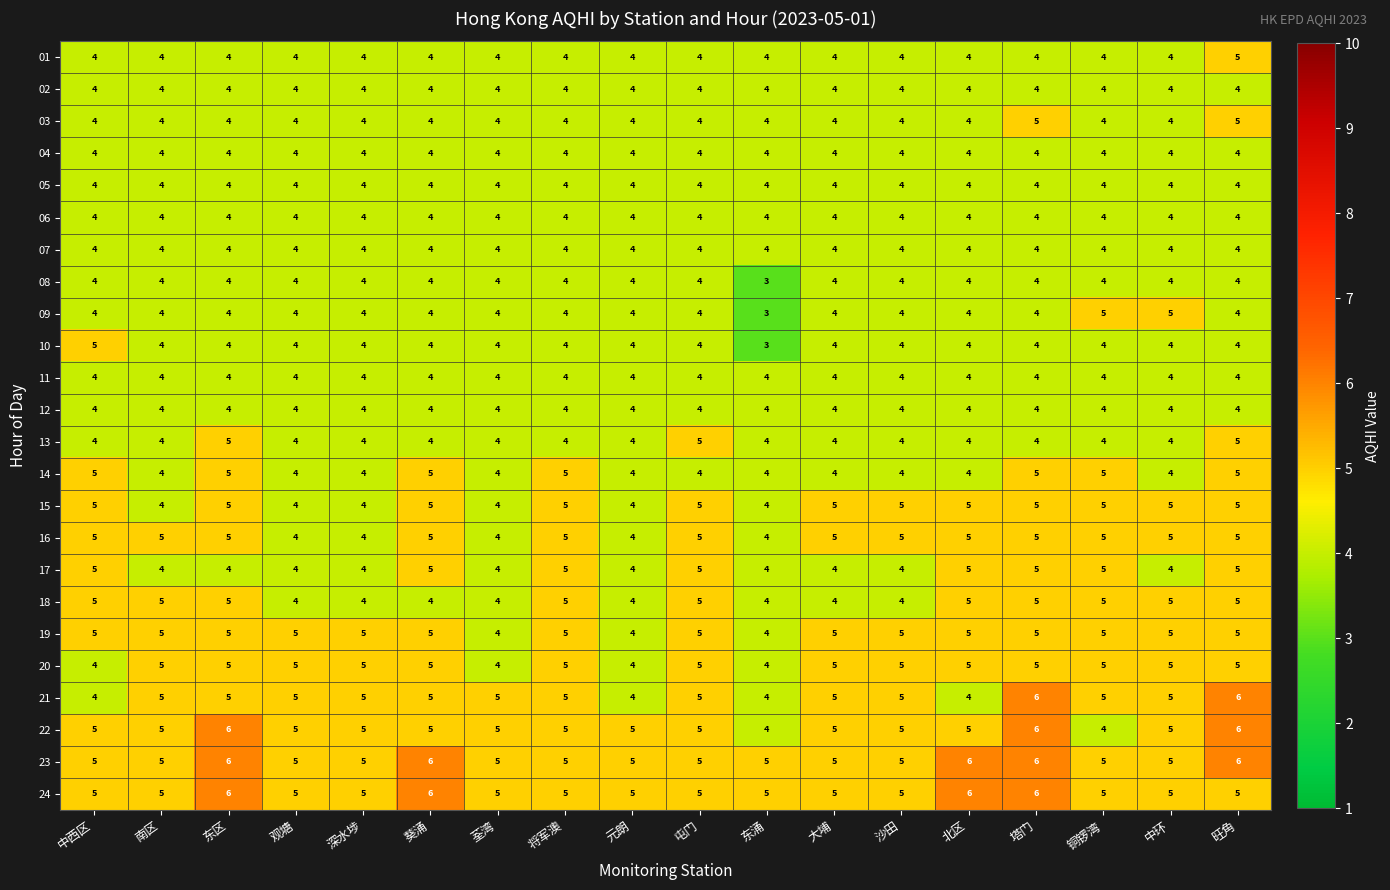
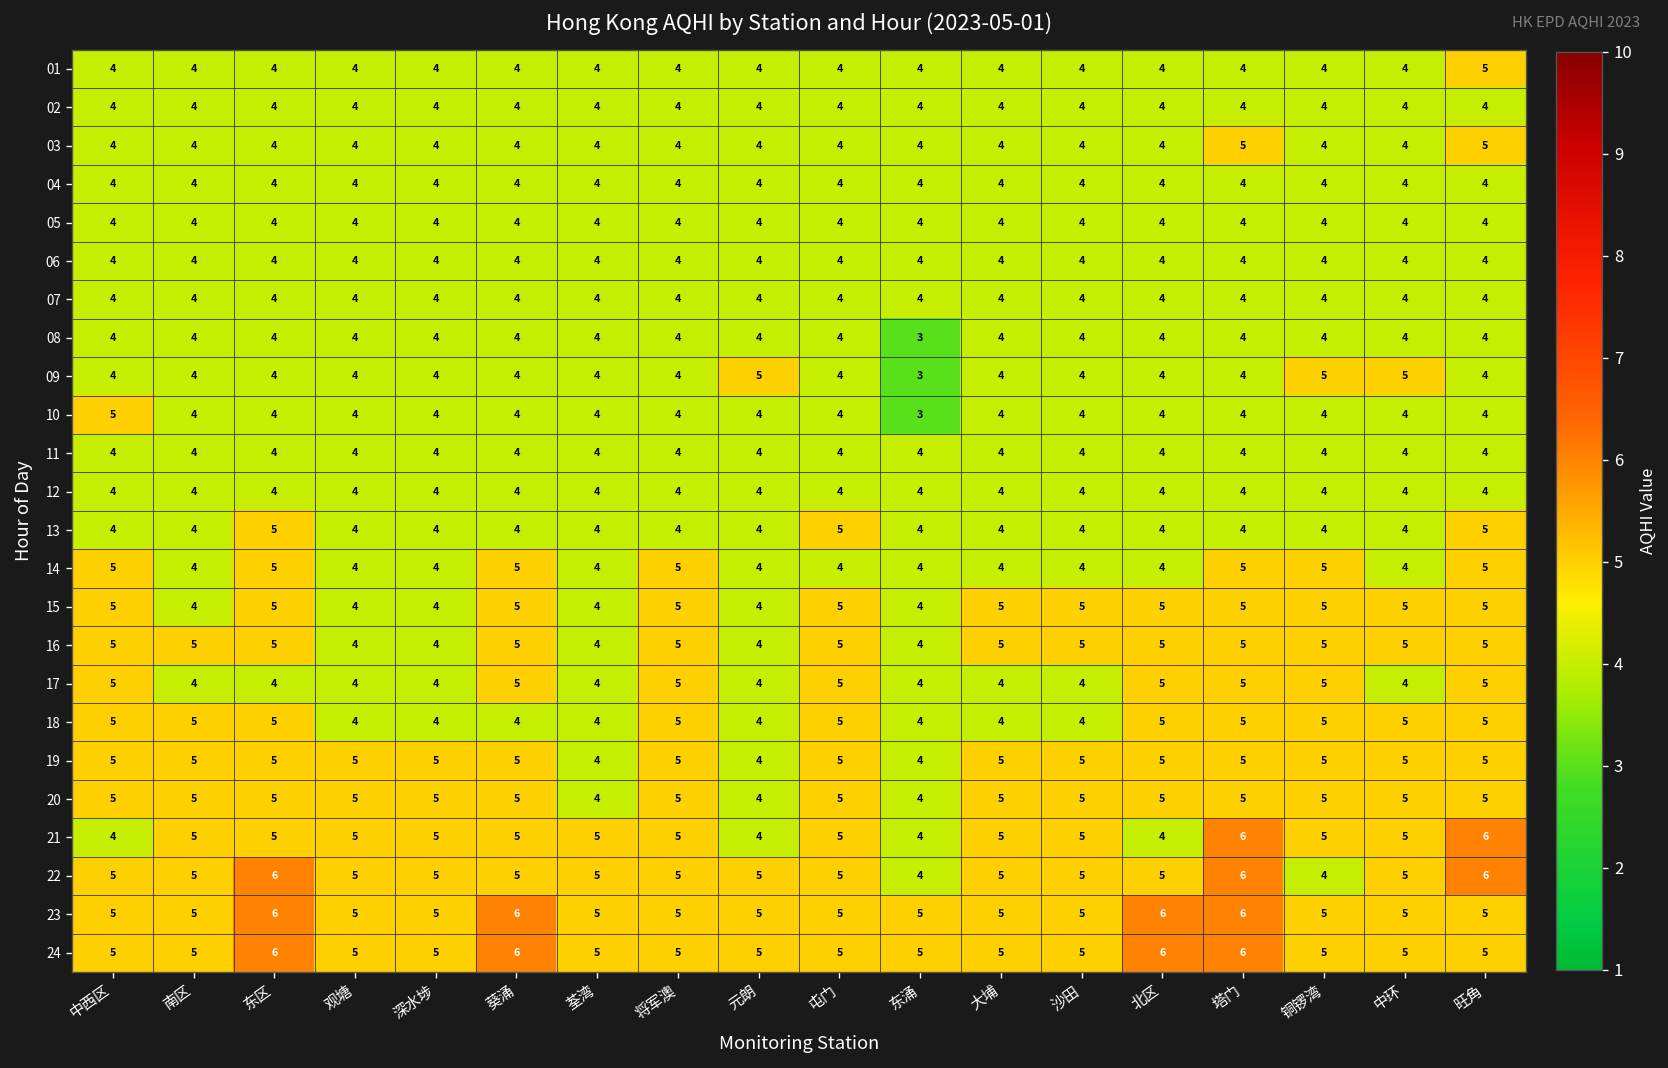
09, 元朗: 4 -> 5
20, 中西区: 4 -> 5
23, 旺角: 6 -> 5
